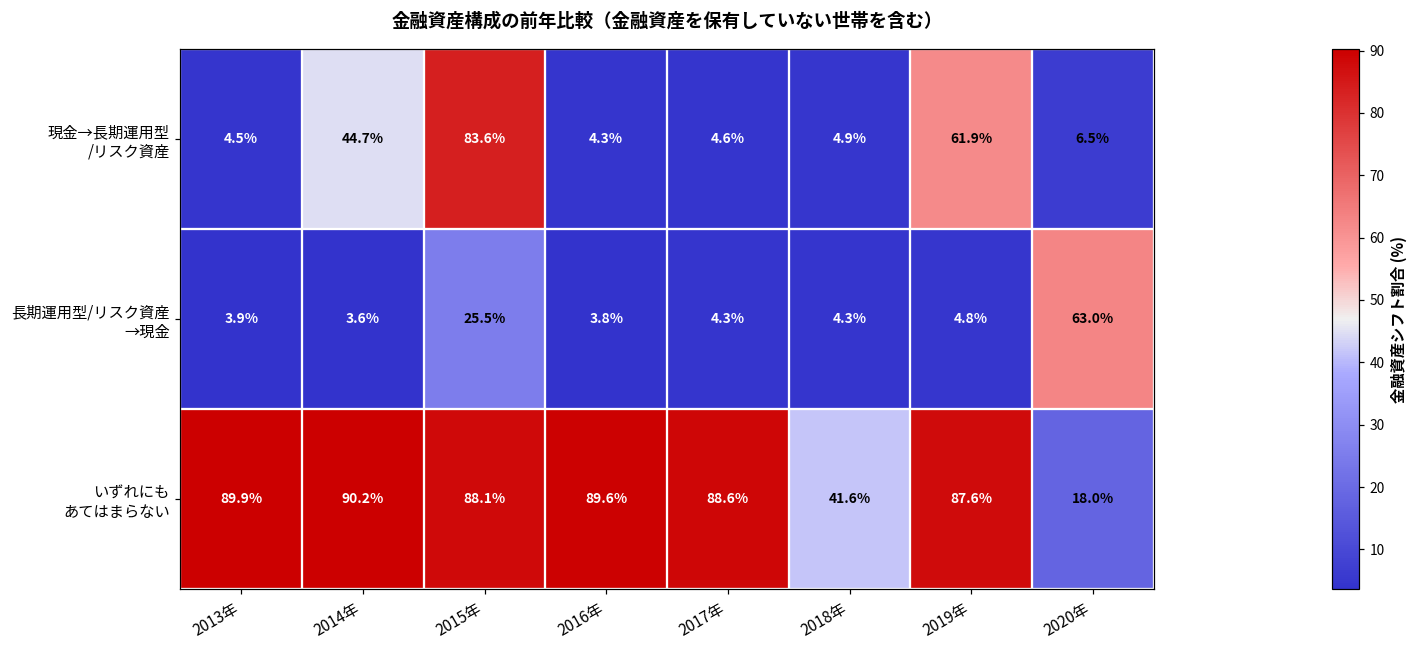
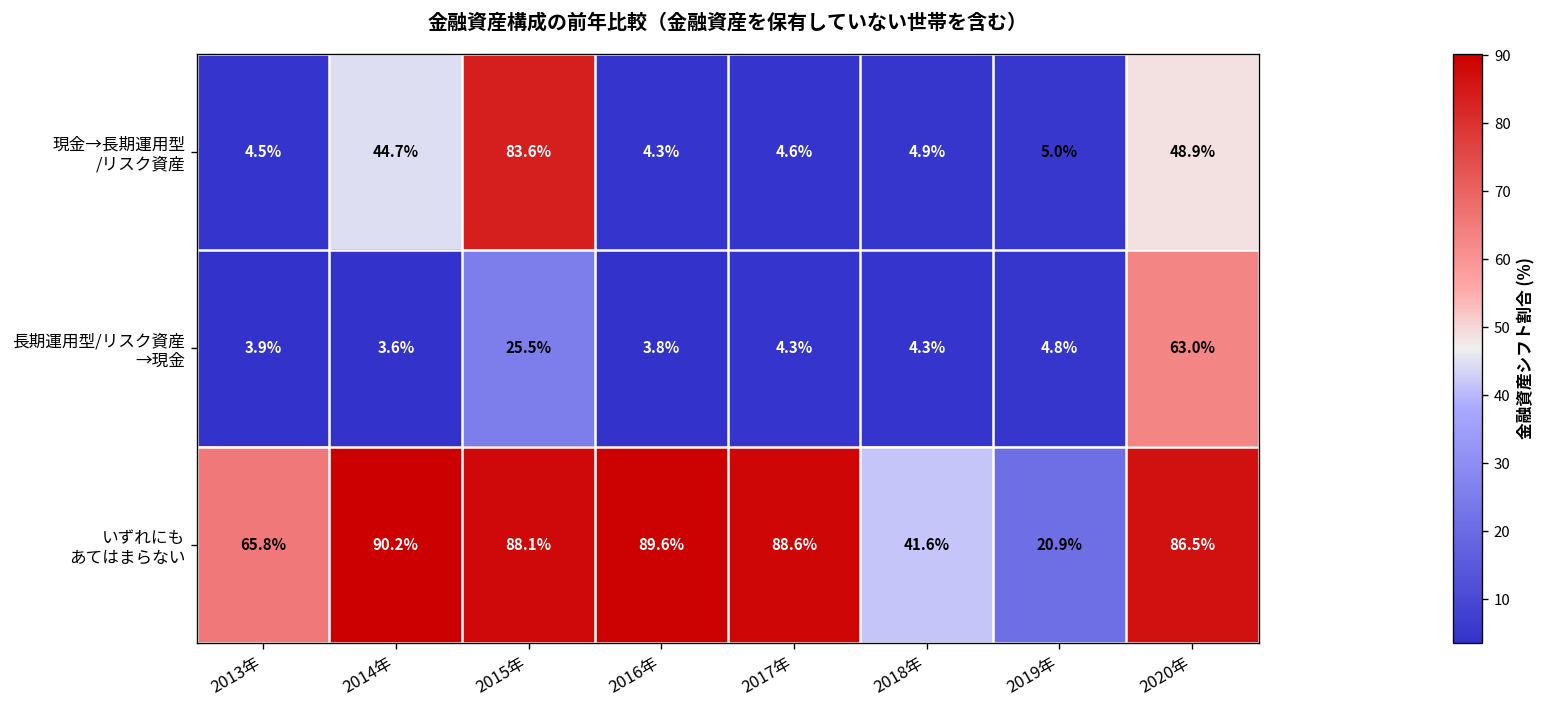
現金→長期運用型 /リスク資産, 2019年: 61.9% -> 5.0%
現金→長期運用型 /リスク資産, 2020年: 6.5% -> 48.9%
いずれにも あてはまらない, 2013年: 89.9% -> 65.8%
いずれにも あてはまらない, 2019年: 87.6% -> 20.9%
いずれにも あてはまらない, 2020年: 18.0% -> 86.5%
